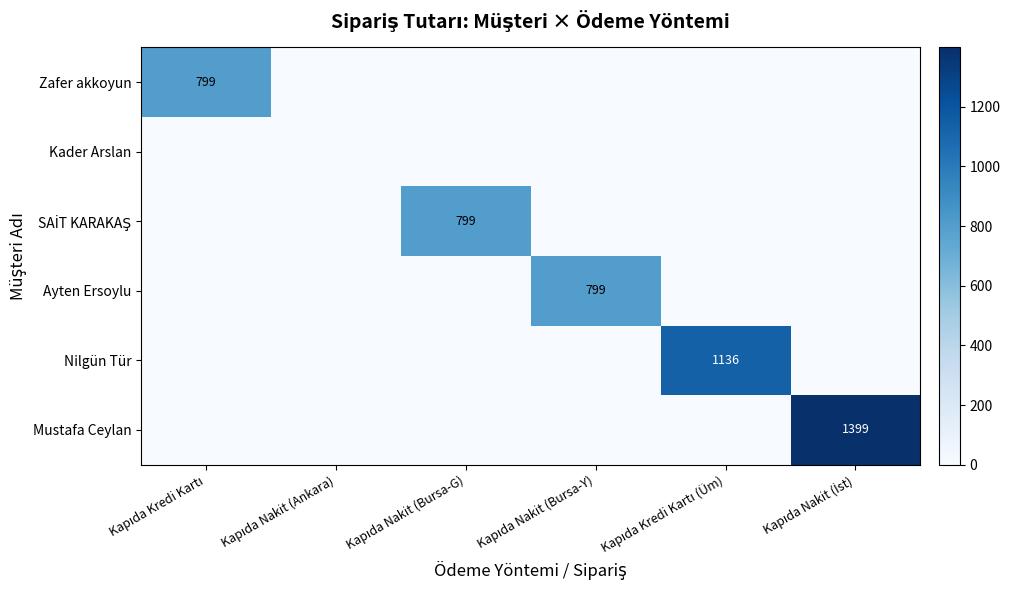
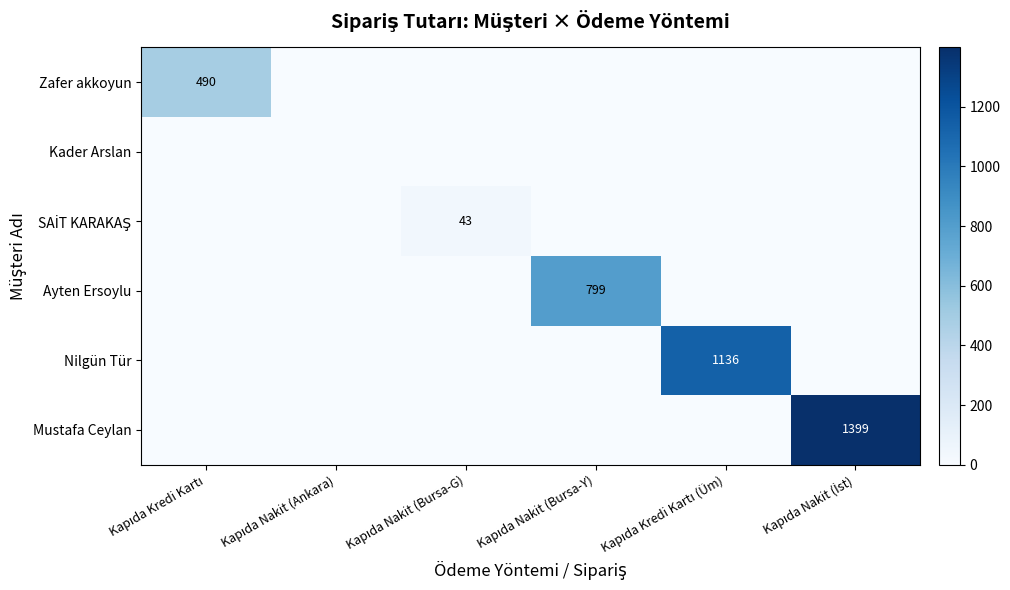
Zafer akkoyun, Kapıda Kredi Kartı: 799 -> 490
SAİT KARAKAŞ, Kapıda Nakit (Bursa-G): 799 -> 43
